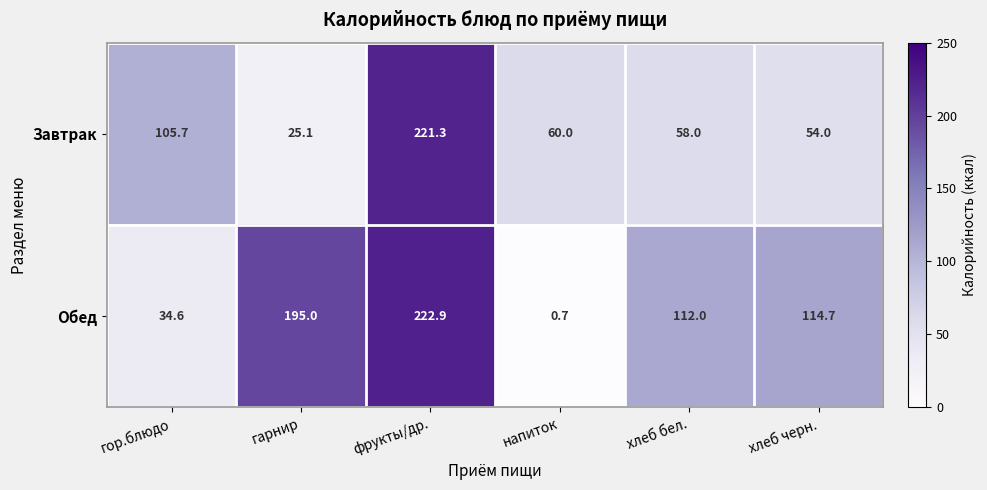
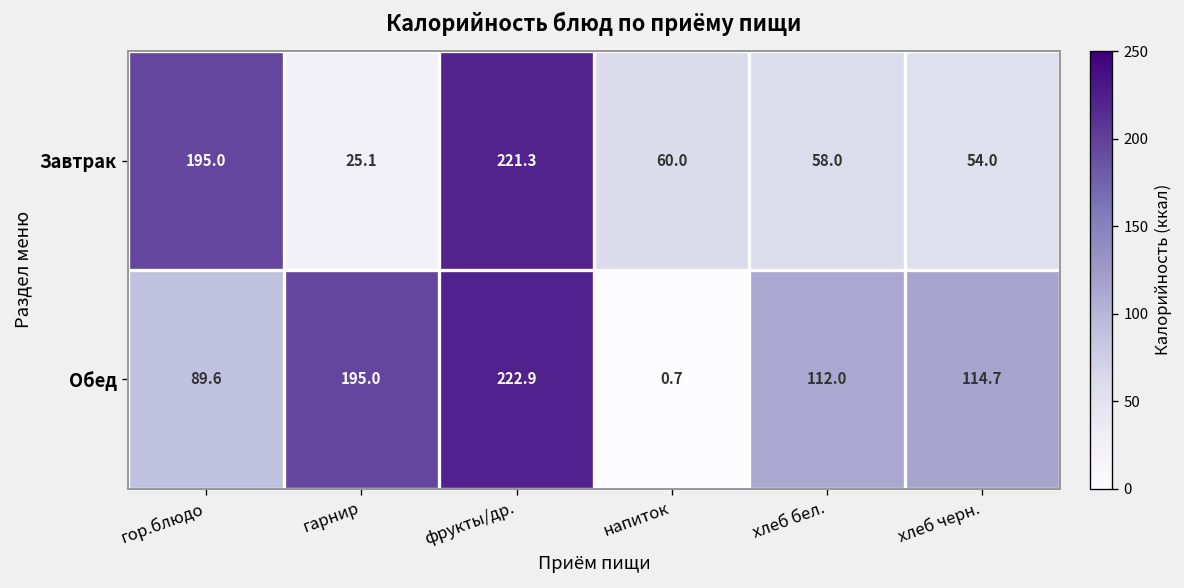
Завтрак, гор.блюдо: 105.7 -> 195.0
Обед, гор.блюдо: 34.6 -> 89.6
